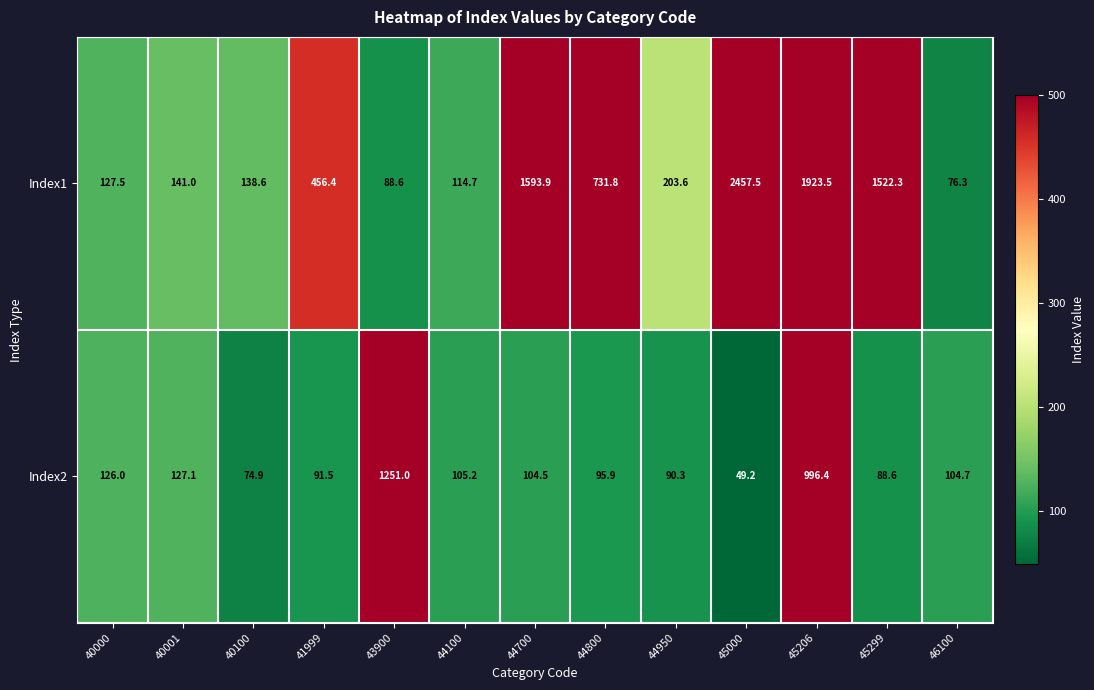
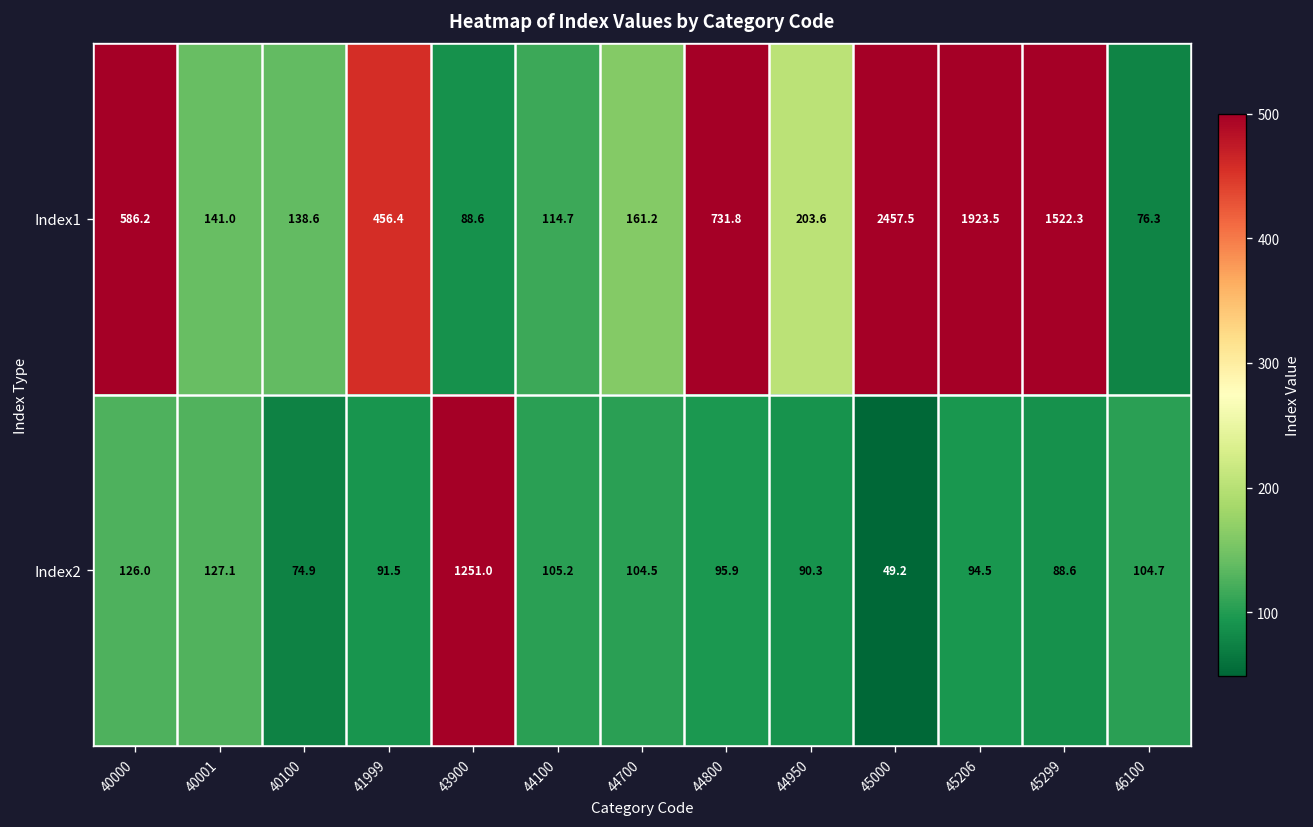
Index1, 40000: 127.5 -> 586.2
Index1, 44700: 1593.9 -> 161.2
Index2, 45206: 996.4 -> 94.5
